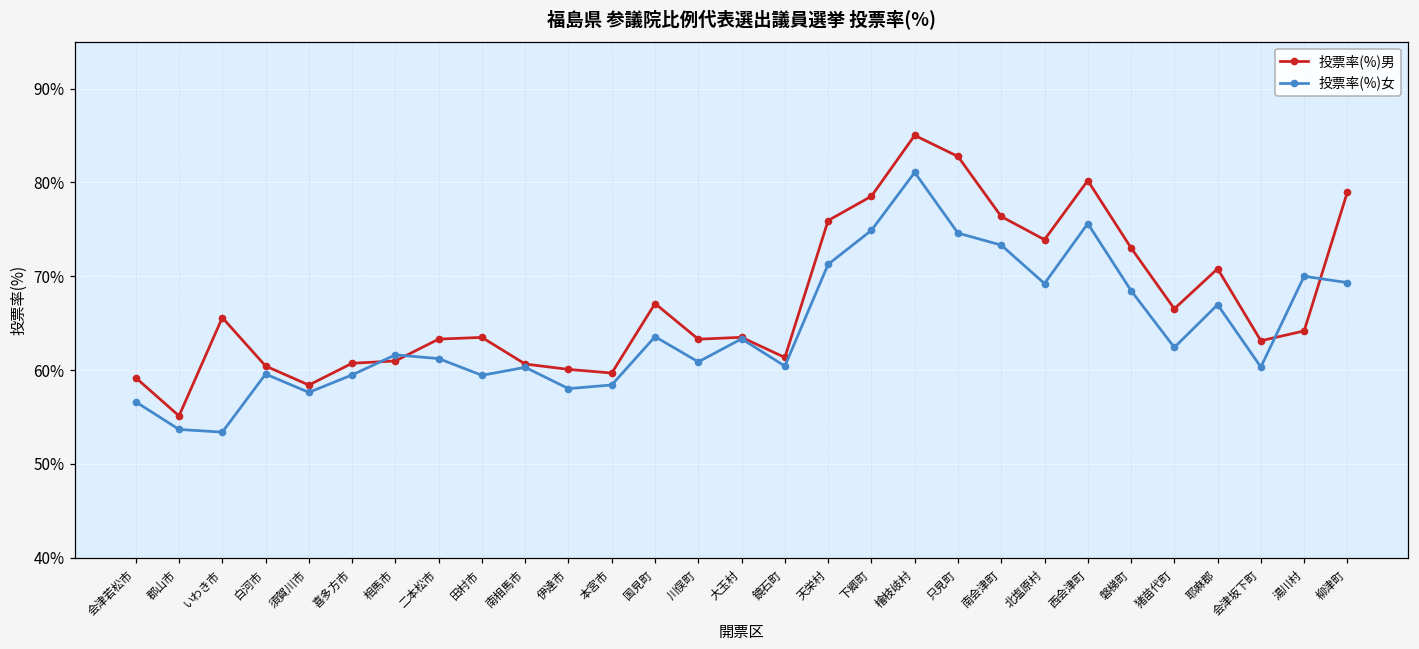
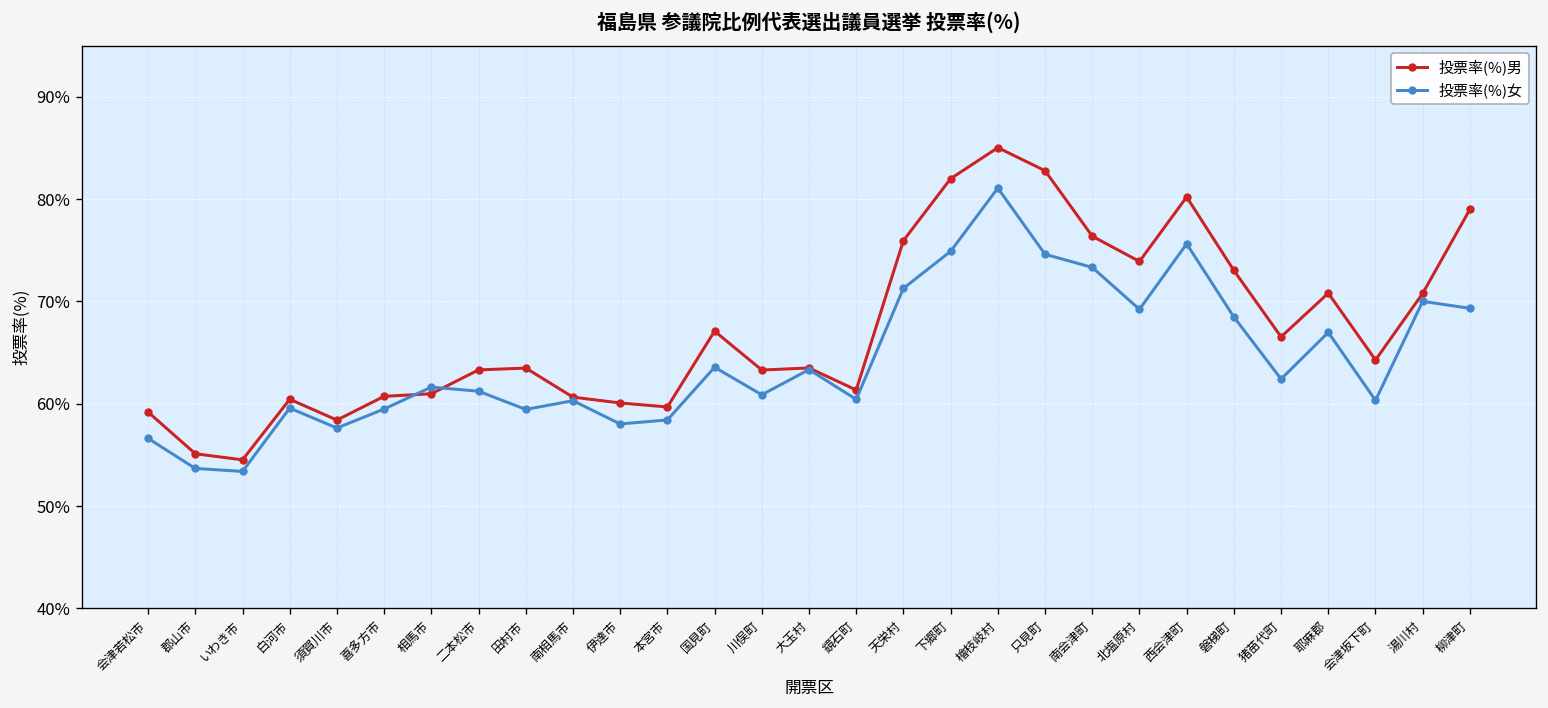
投票率(%)男, いわき市: 66% -> 55%
投票率(%)男, 下郷町: 79% -> 82%
投票率(%)男, 会津坂下町: 63% -> 64%
投票率(%)男, 湯川村: 64% -> 71%
